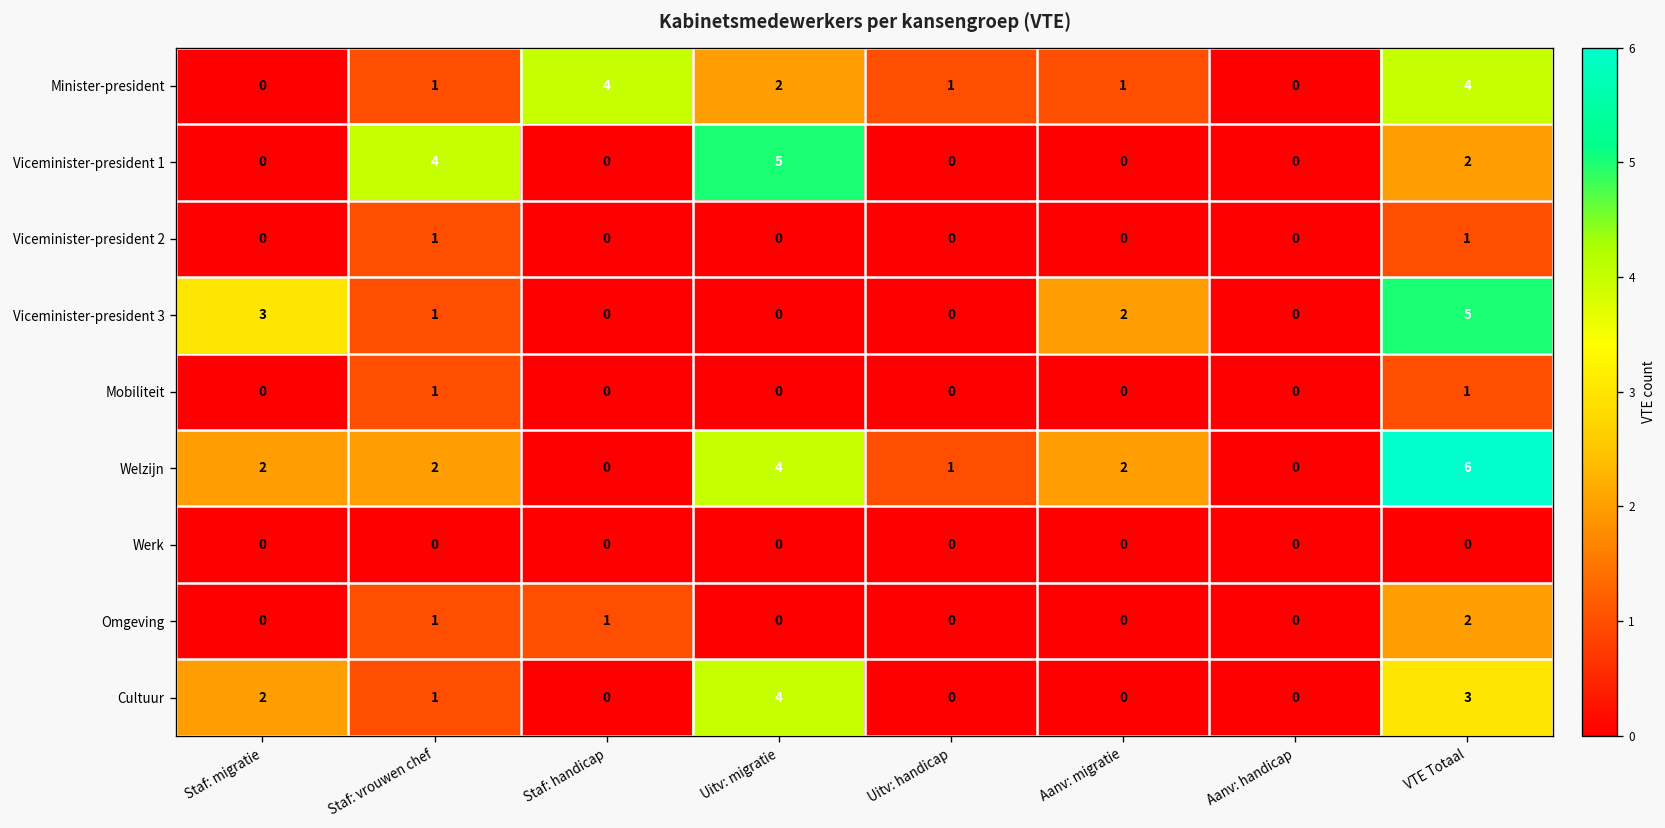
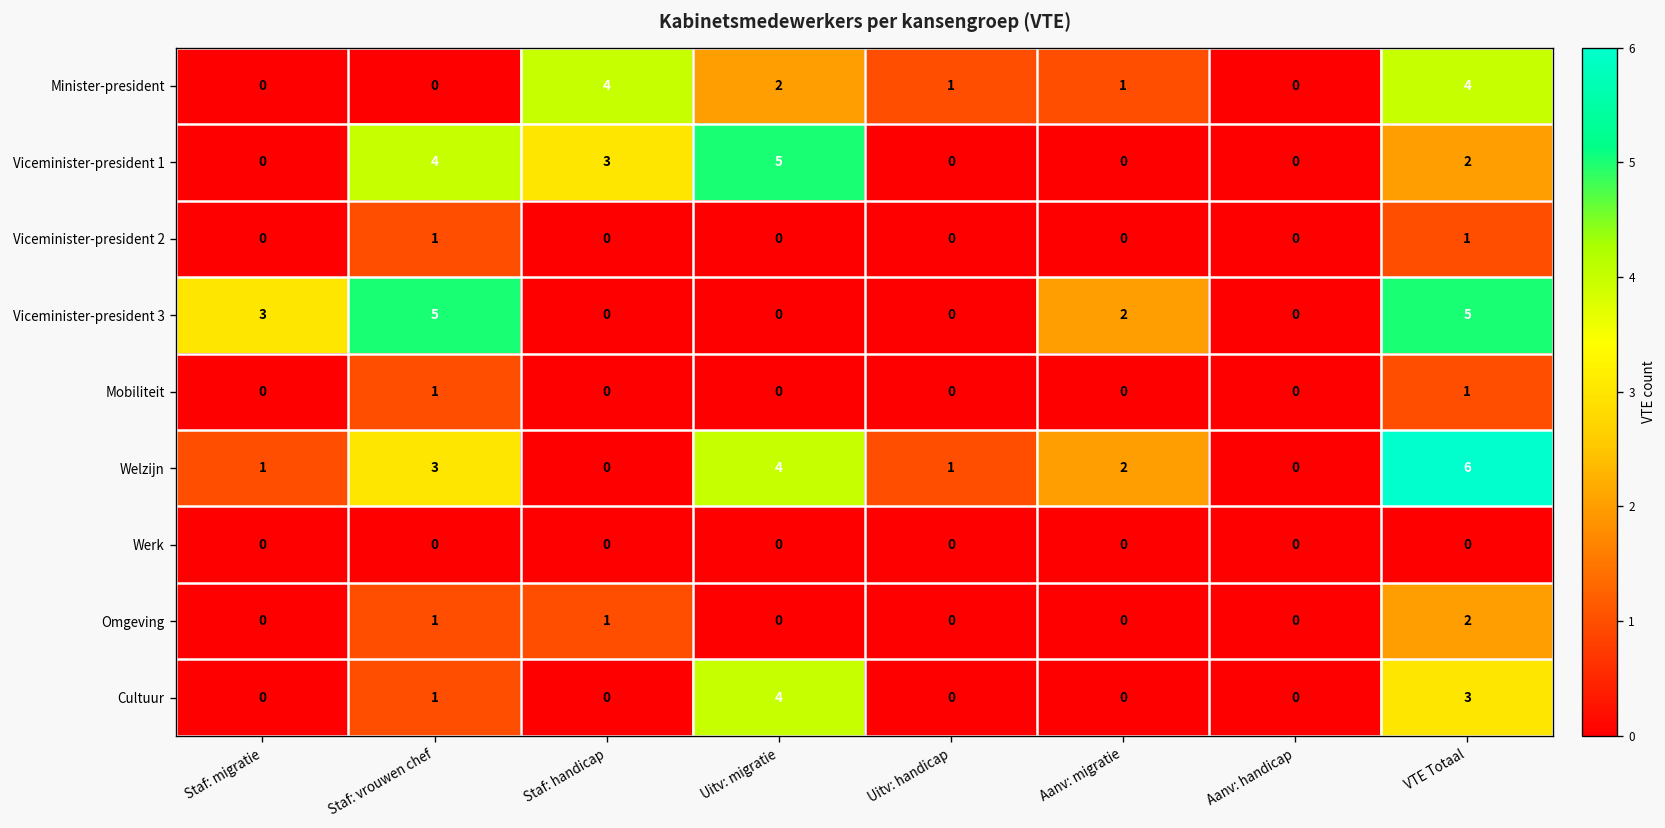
Minister-president, Staf: vrouwen chef: 1 -> 0
Viceminister-president 1, Staf: handicap: 0 -> 3
Viceminister-president 3, Staf: vrouwen chef: 1 -> 5
Welzijn, Staf: migratie: 2 -> 1
Welzijn, Staf: vrouwen chef: 2 -> 3
Cultuur, Staf: migratie: 2 -> 0
